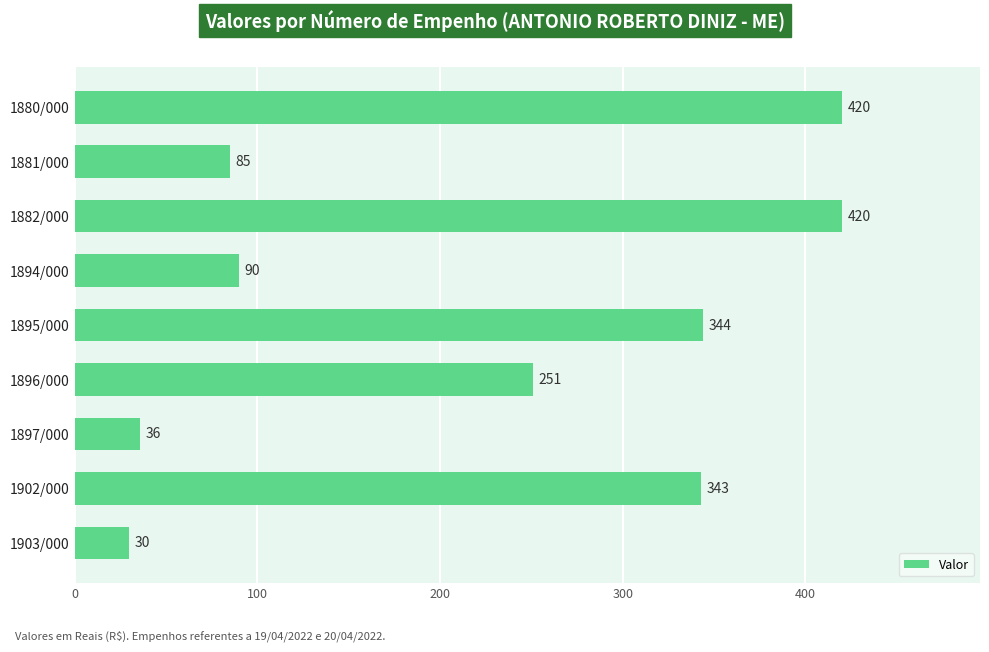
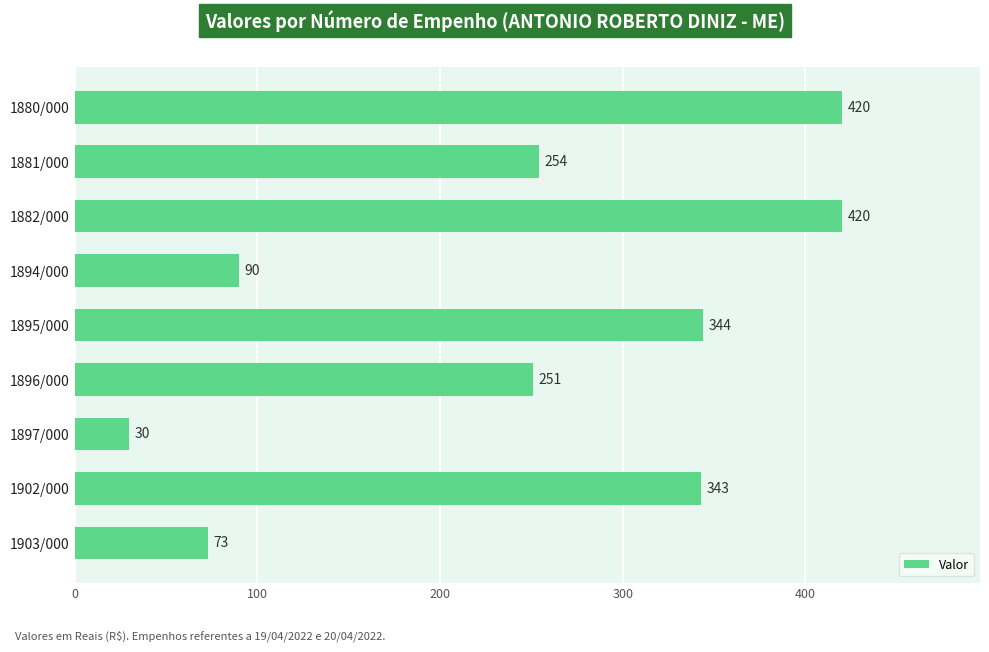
1881/000: 85 -> 254
1897/000: 36 -> 30
1903/000: 30 -> 73
